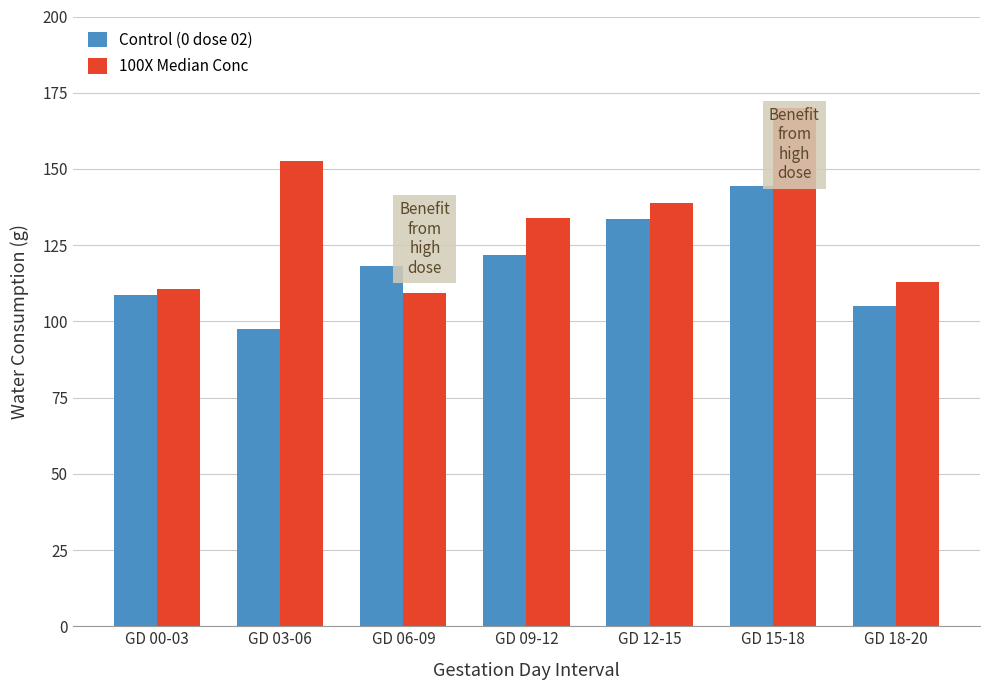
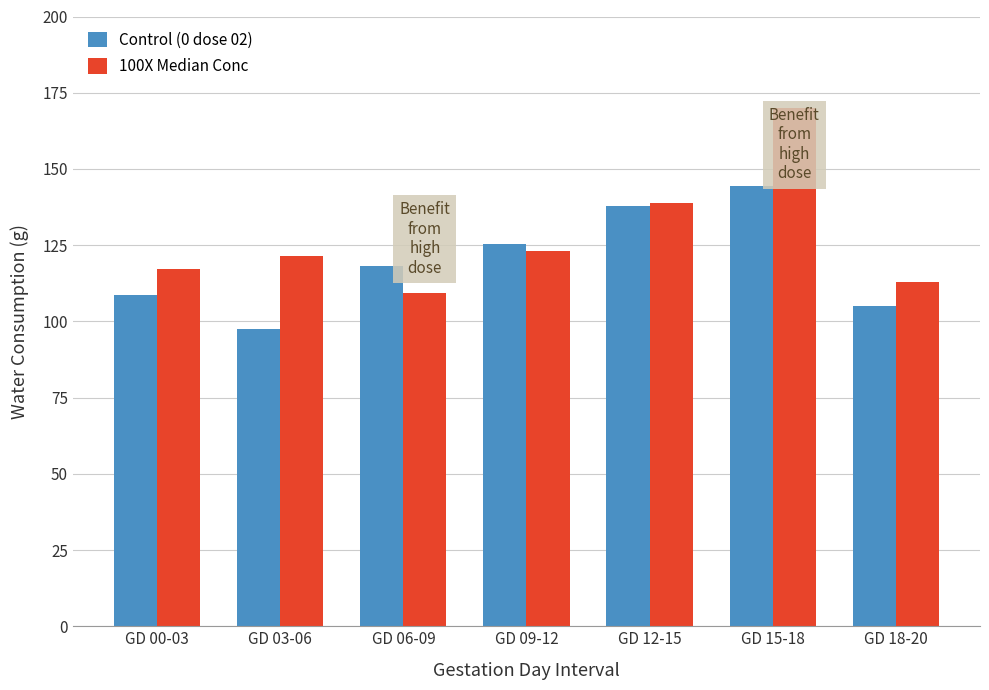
100X Median Conc, GD 00-03: 111 -> 117
100X Median Conc, GD 03-06: 153 -> 122
Control (0 dose 02), GD 09-12: 122 -> 125
100X Median Conc, GD 09-12: 134 -> 123
Control (0 dose 02), GD 12-15: 134 -> 138
